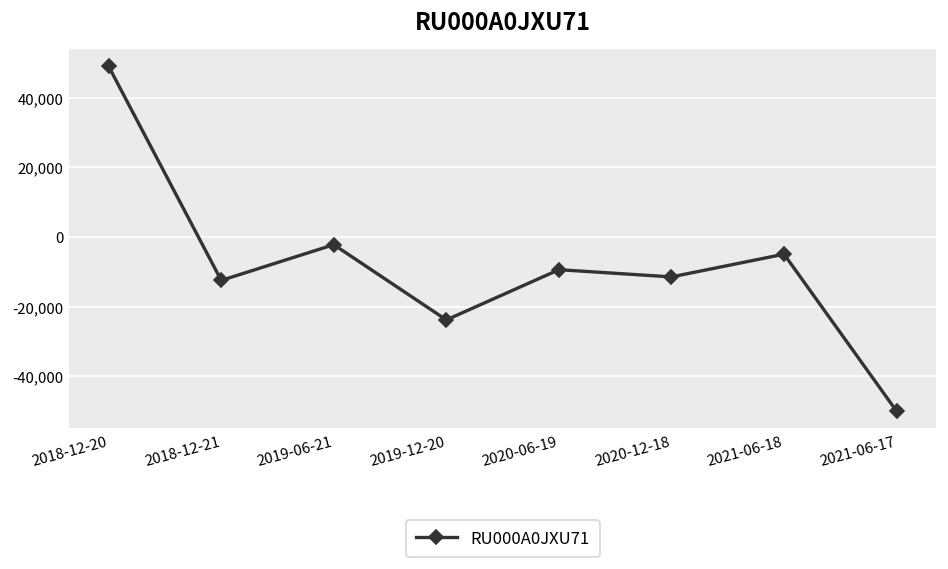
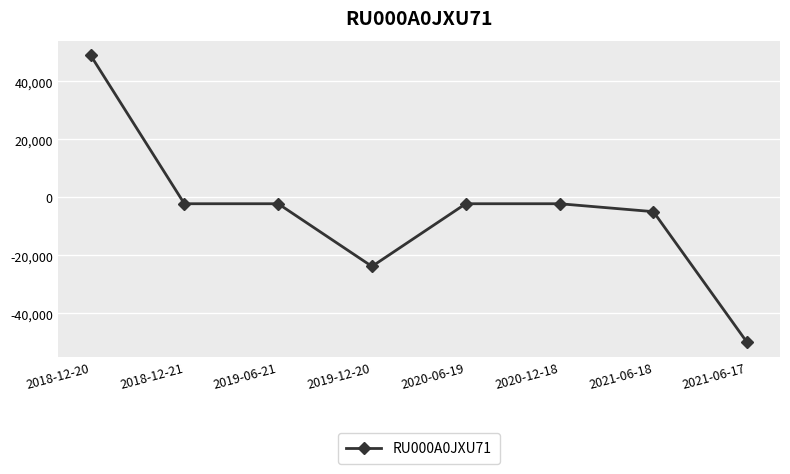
2018-12-21: -12,000 -> -2,000
2020-06-19: -9,000 -> -2,000
2020-12-18: -11,000 -> -2,000
